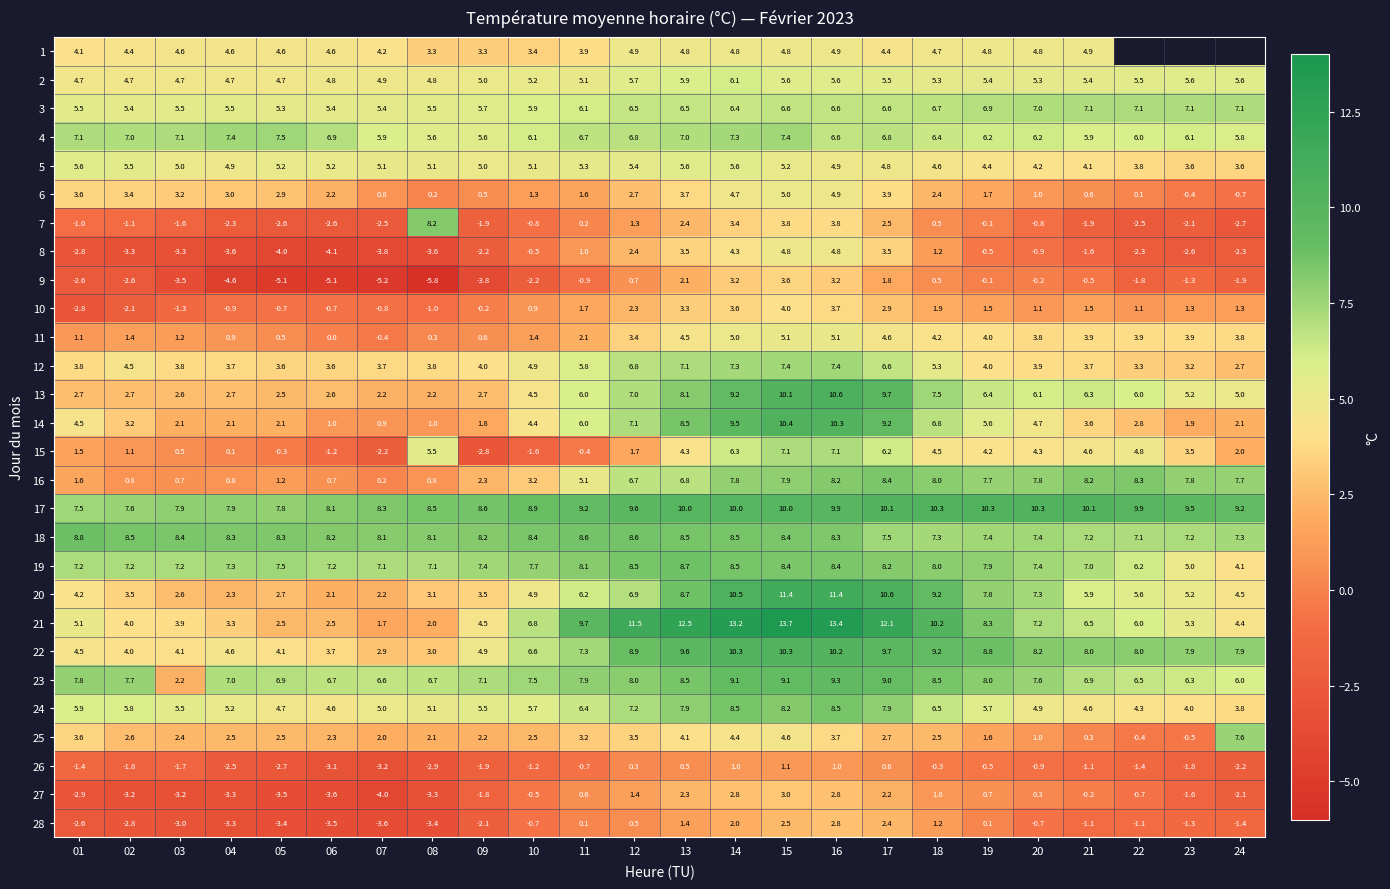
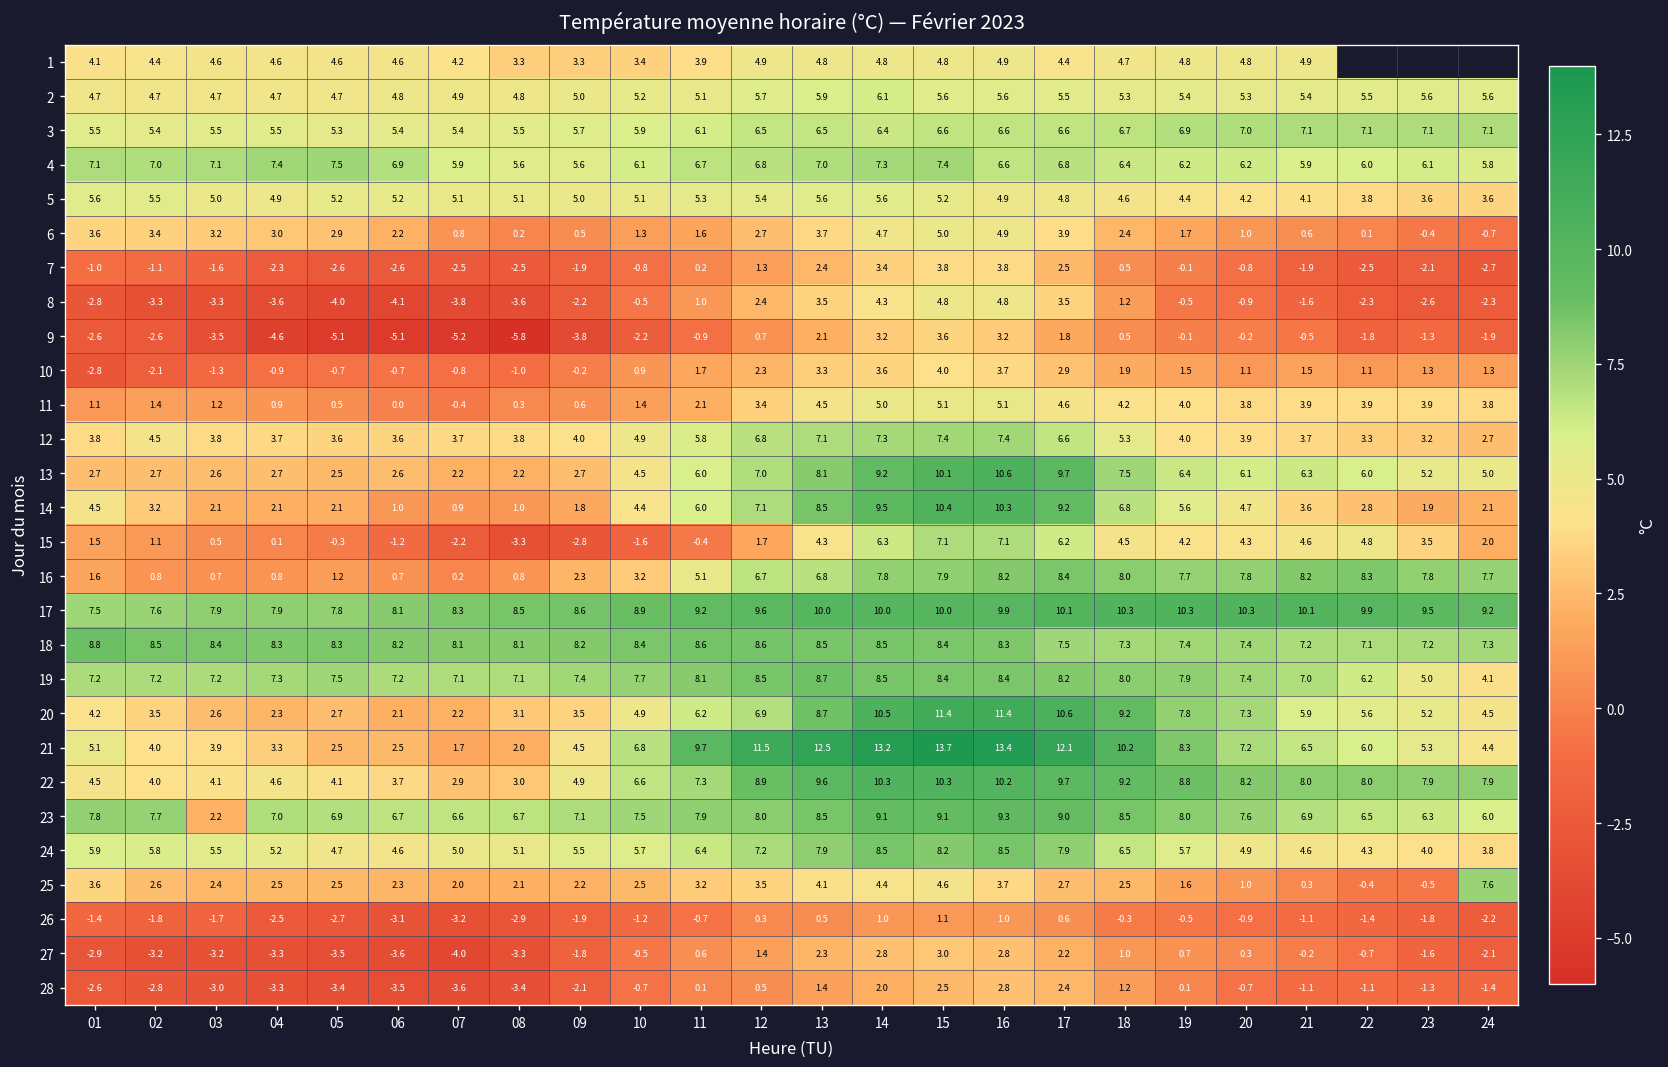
7, 08: 8.2 -> -2.5
15, 08: 5.5 -> -3.3
